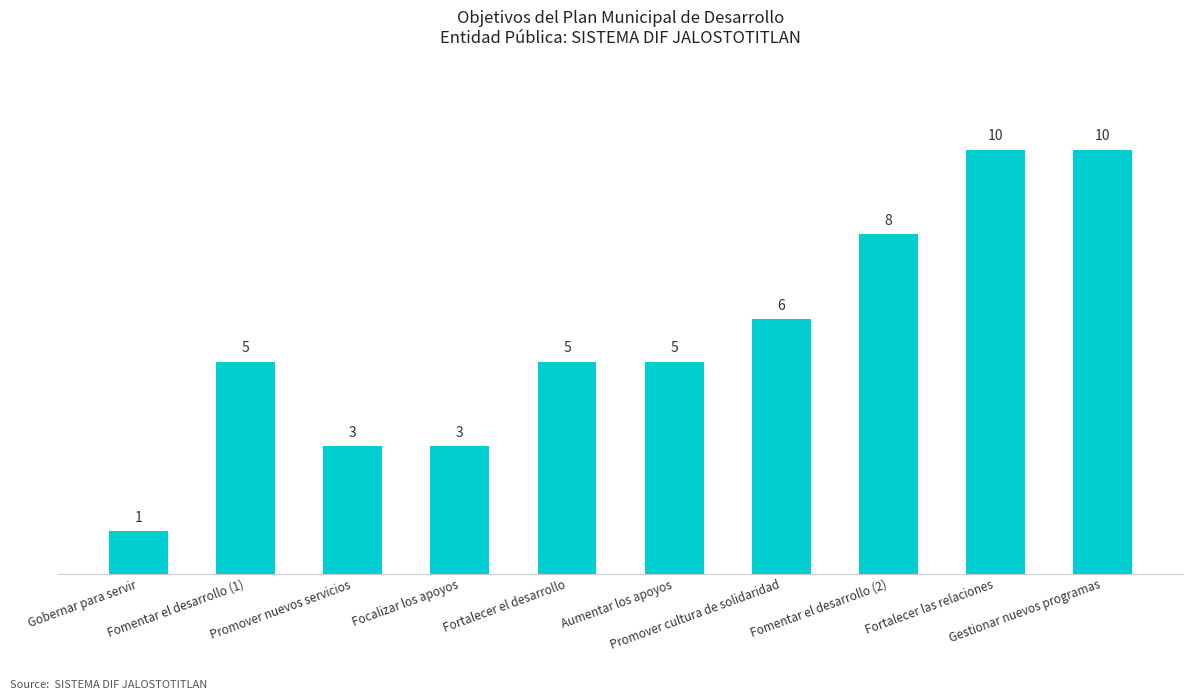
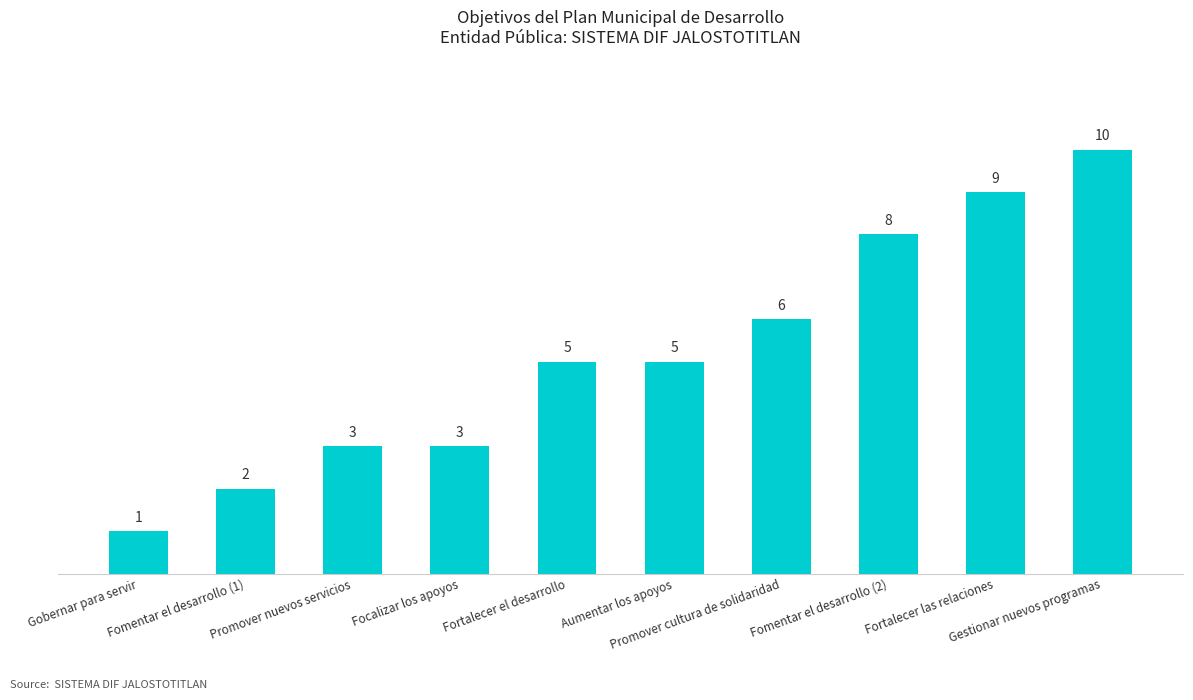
Fomentar el desarrollo (1): 5 -> 2
Fortalecer las relaciones: 10 -> 9
